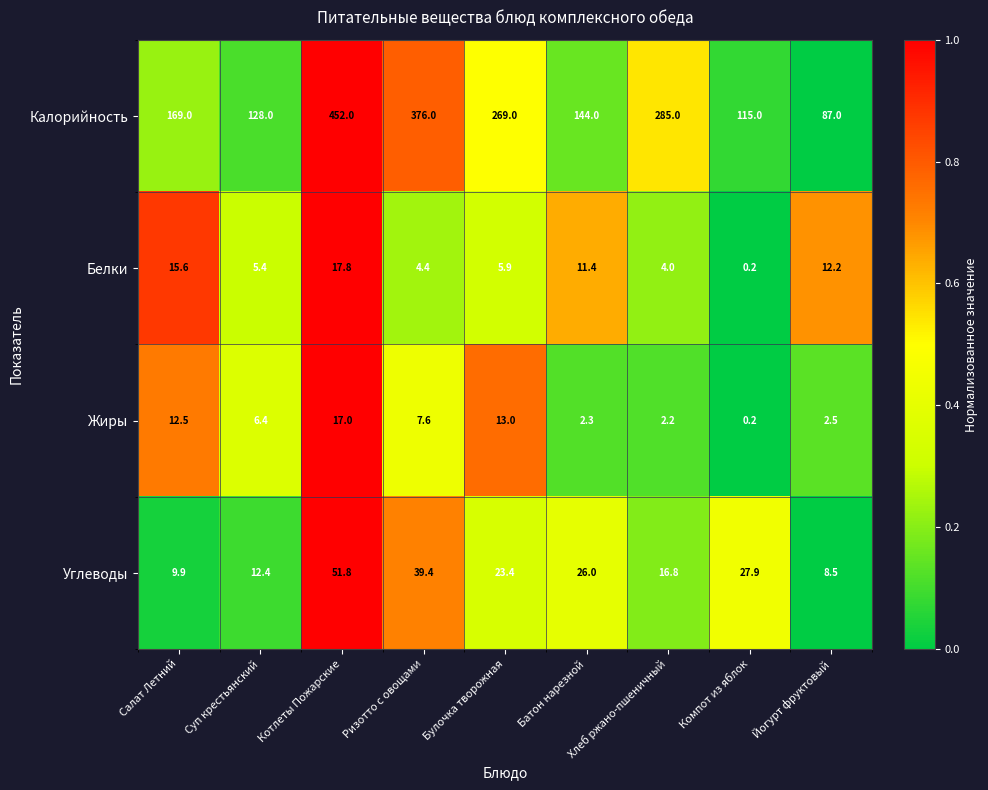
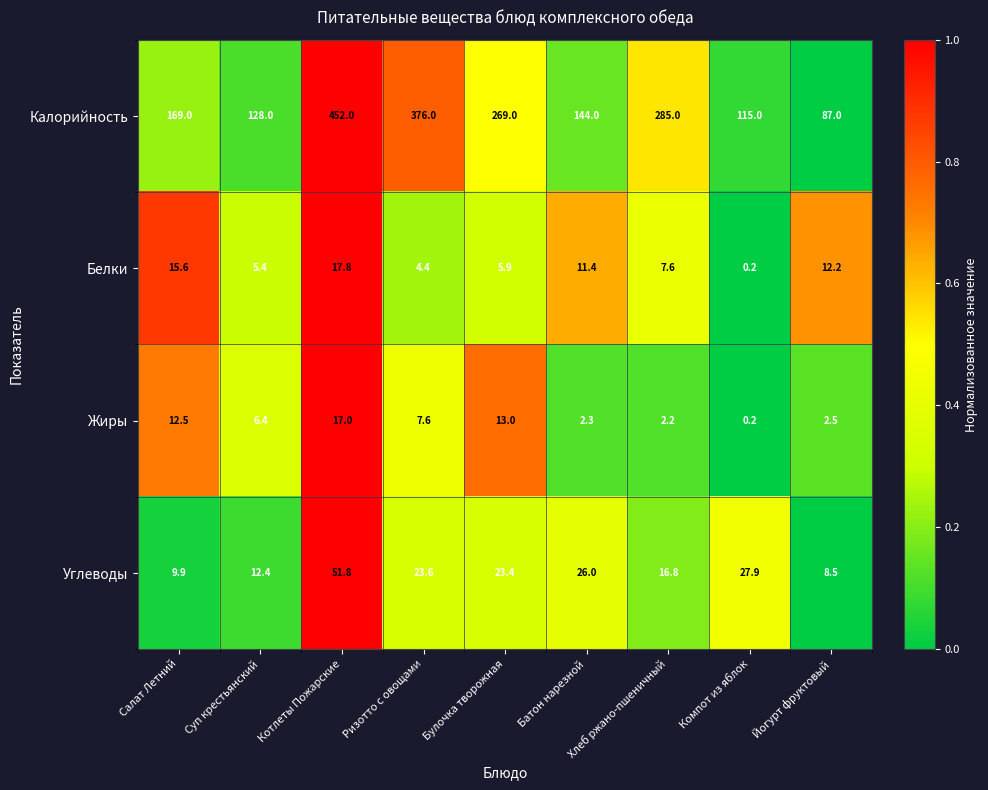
Белки, Хлеб ржано-пшеничный: 4.0 -> 7.6
Углеводы, Ризотто с овощами: 39.4 -> 23.6
